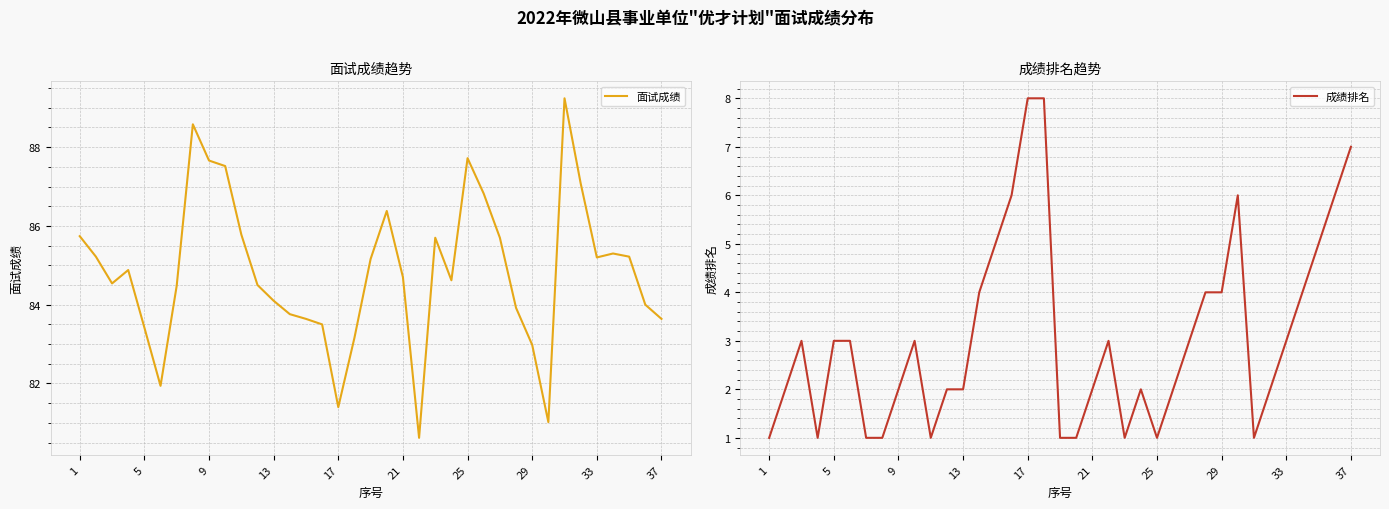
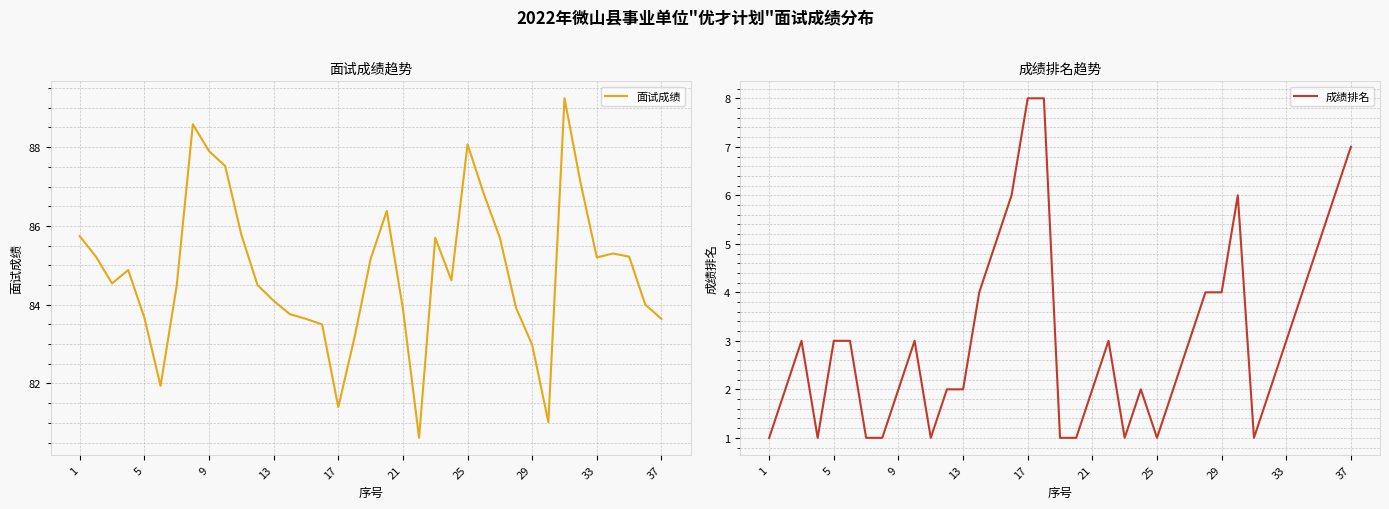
面试成绩趋势, 5: 83.4 -> 83.7
面试成绩趋势, 9: 87.7 -> 87.9
面试成绩趋势, 21: 84.7 -> 83.9
面试成绩趋势, 25: 87.7 -> 88.1
